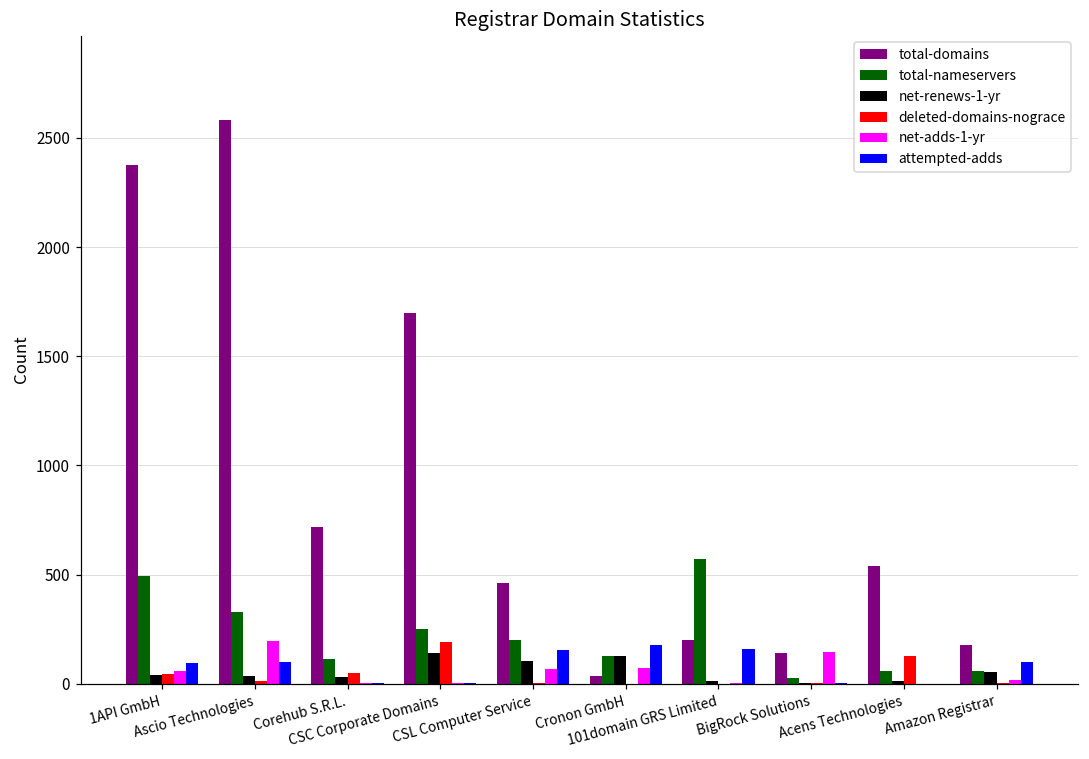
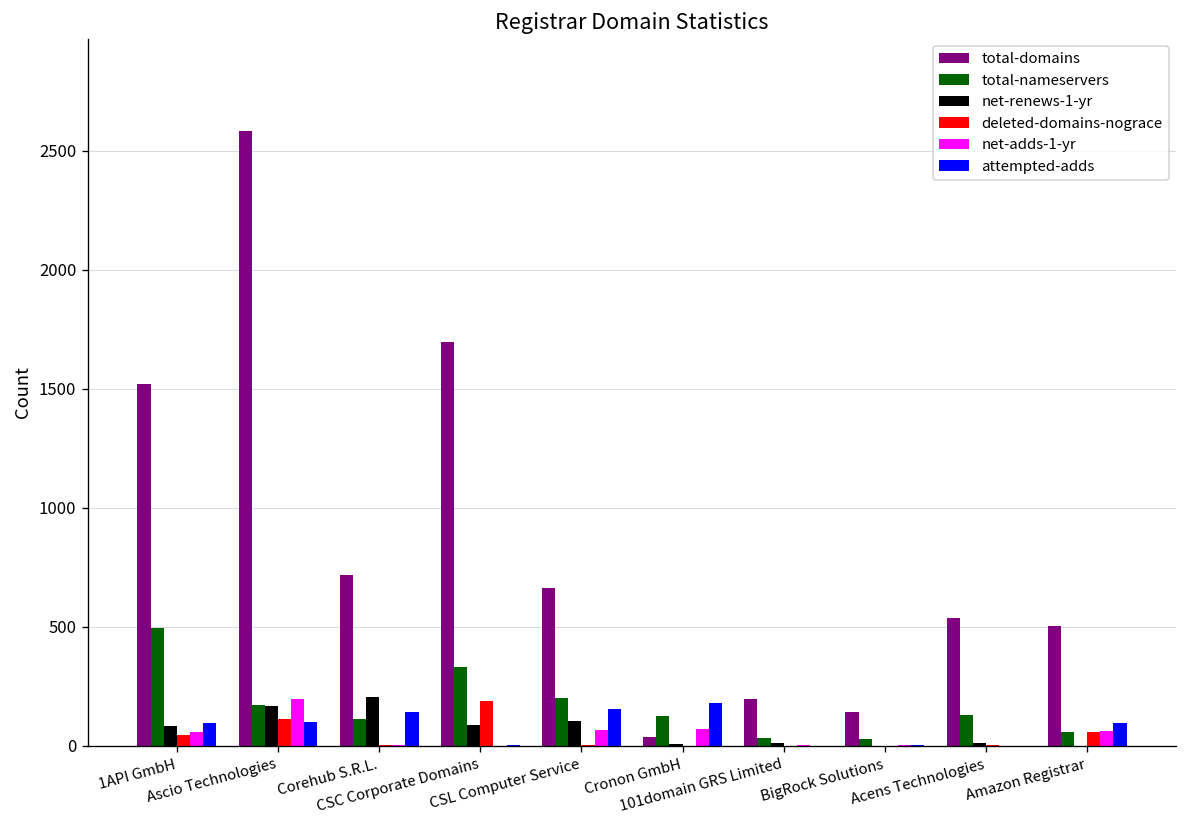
total-domains, 1API GmbH: 2380 -> 1520
net-renews-1-yr, 1API GmbH: 40 -> 80
total-nameservers, Ascio Technologies: 330 -> 170
net-renews-1-yr, Ascio Technologies: 40 -> 170
deleted-domains-nograce, Ascio Technologies: 10 -> 110
net-renews-1-yr, Corehub S.R.L.: 30 -> 200
deleted-domains-nograce, Corehub S.R.L.: 50 -> 0
attempted-adds, Corehub S.R.L.: 0 -> 140
total-nameservers, CSC Corporate Domains: 250 -> 330
net-renews-1-yr, CSC Corporate Domains: 140 -> 90
total-domains, CSL Computer Service: 460 -> 660
net-renews-1-yr, Cronon GmbH: 130 -> 10
total-nameservers, 101domain GRS Limited: 570 -> 30
attempted-adds, 101domain GRS Limited: 160 -> 0
net-adds-1-yr, BigRock Solutions: 140 -> 0
total-nameservers, Acens Technologies: 60 -> 130
deleted-domains-nograce, Acens Technologies: 130 -> 0
total-domains, Amazon Registrar: 180 -> 510
net-renews-1-yr, Amazon Registrar: 60 -> 0
deleted-domains-nograce, Amazon Registrar: 0 -> 60
net-adds-1-yr, Amazon Registrar: 20 -> 60
